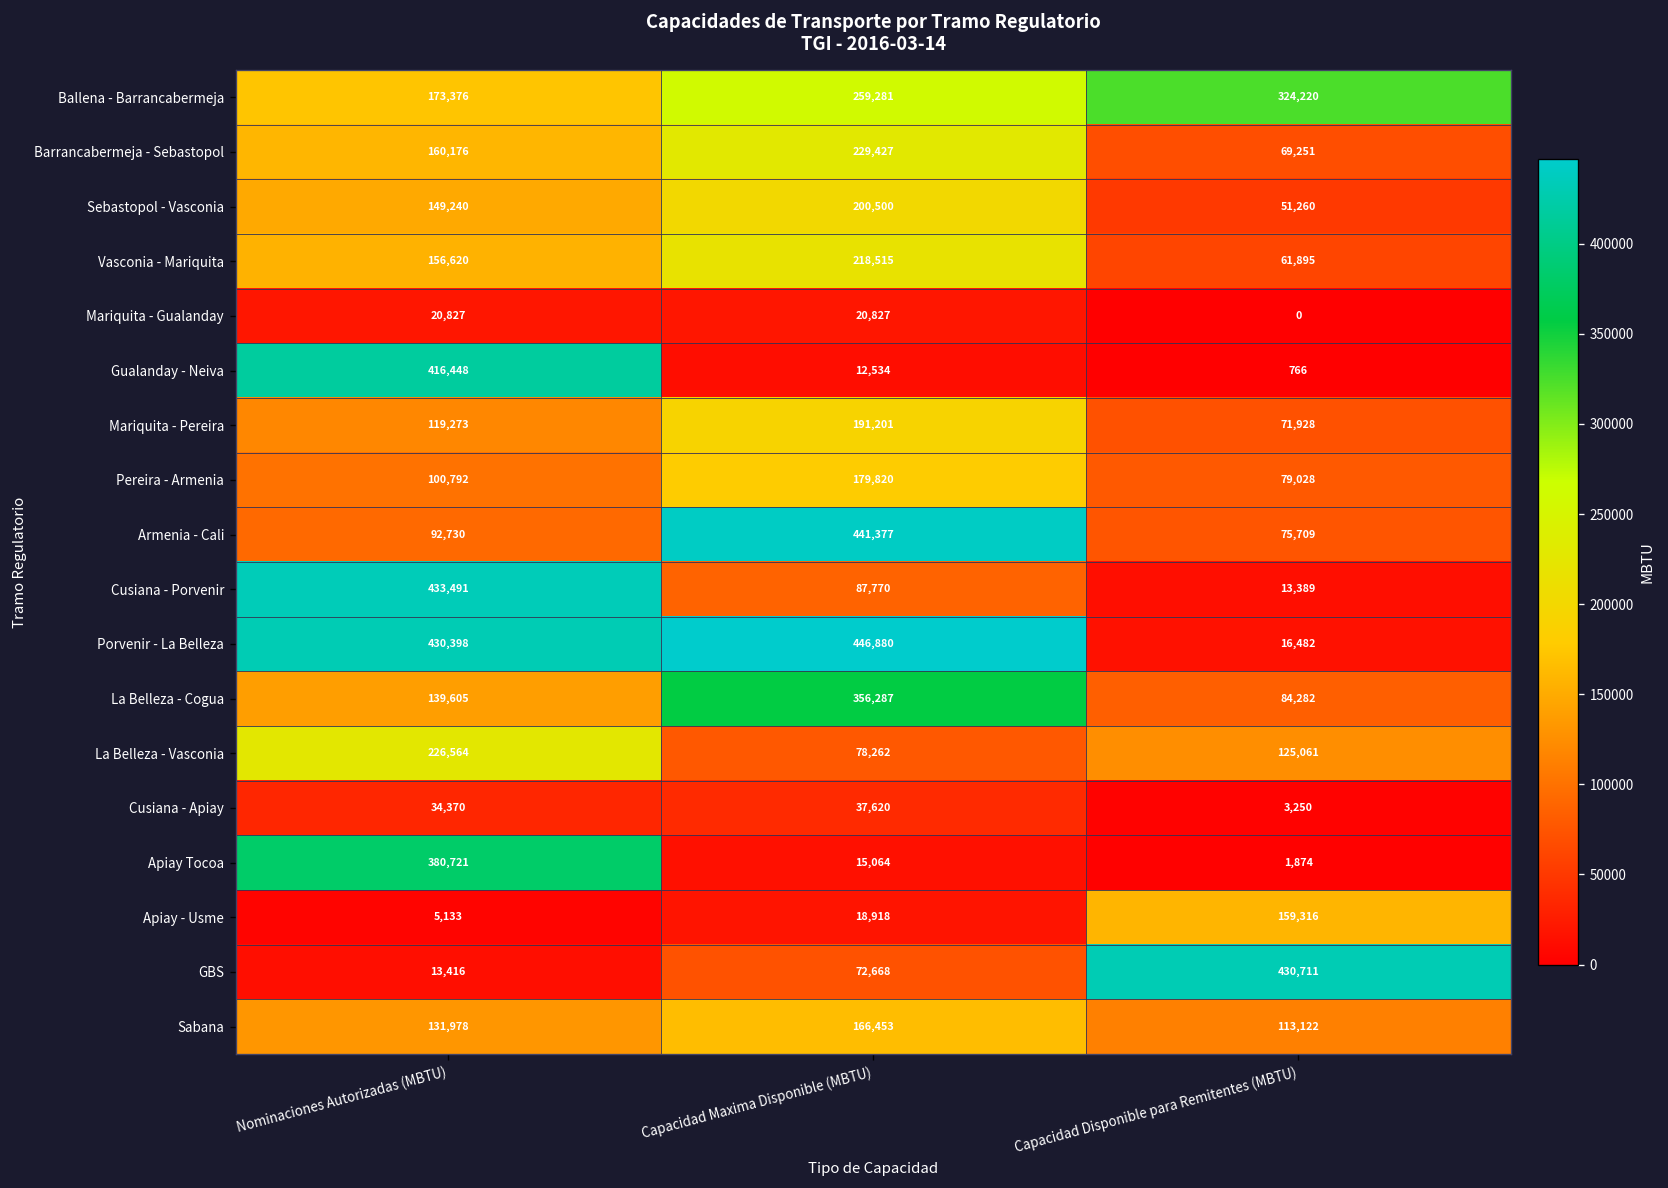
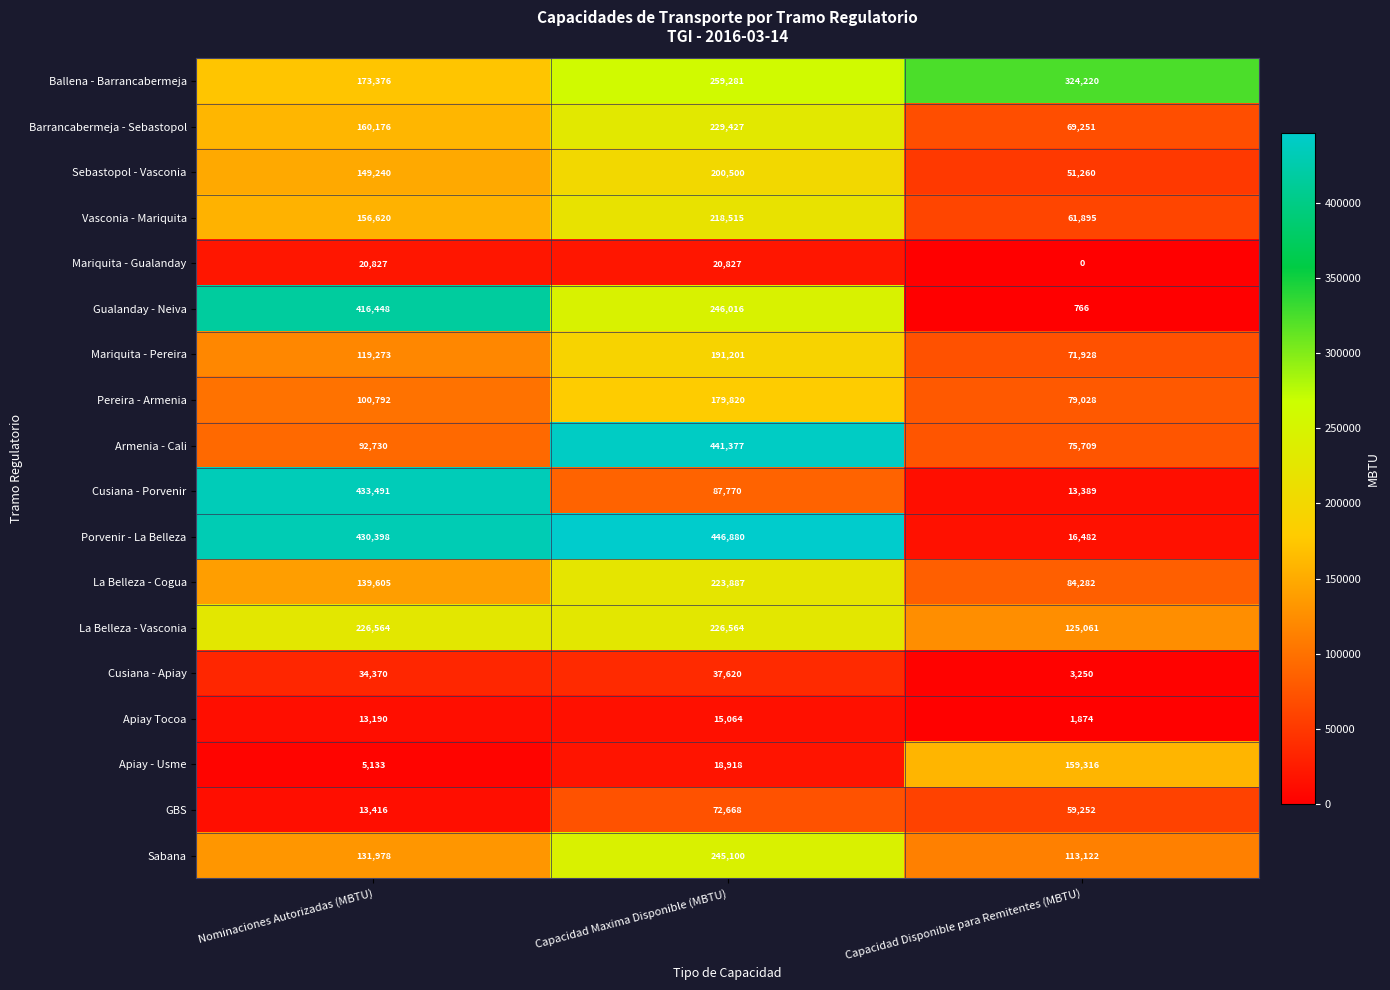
Gualanday - Neiva, Capacidad Maxima Disponible (MBTU): 12,534 -> 246,016
La Belleza - Cogua, Capacidad Maxima Disponible (MBTU): 356,287 -> 223,887
La Belleza - Vasconia, Capacidad Maxima Disponible (MBTU): 78,262 -> 226,564
Apiay Tocoa, Nominaciones Autorizadas (MBTU): 380,721 -> 13,190
GBS, Capacidad Disponible para Remitentes (MBTU): 430,711 -> 59,252
Sabana, Capacidad Maxima Disponible (MBTU): 166,453 -> 245,100
